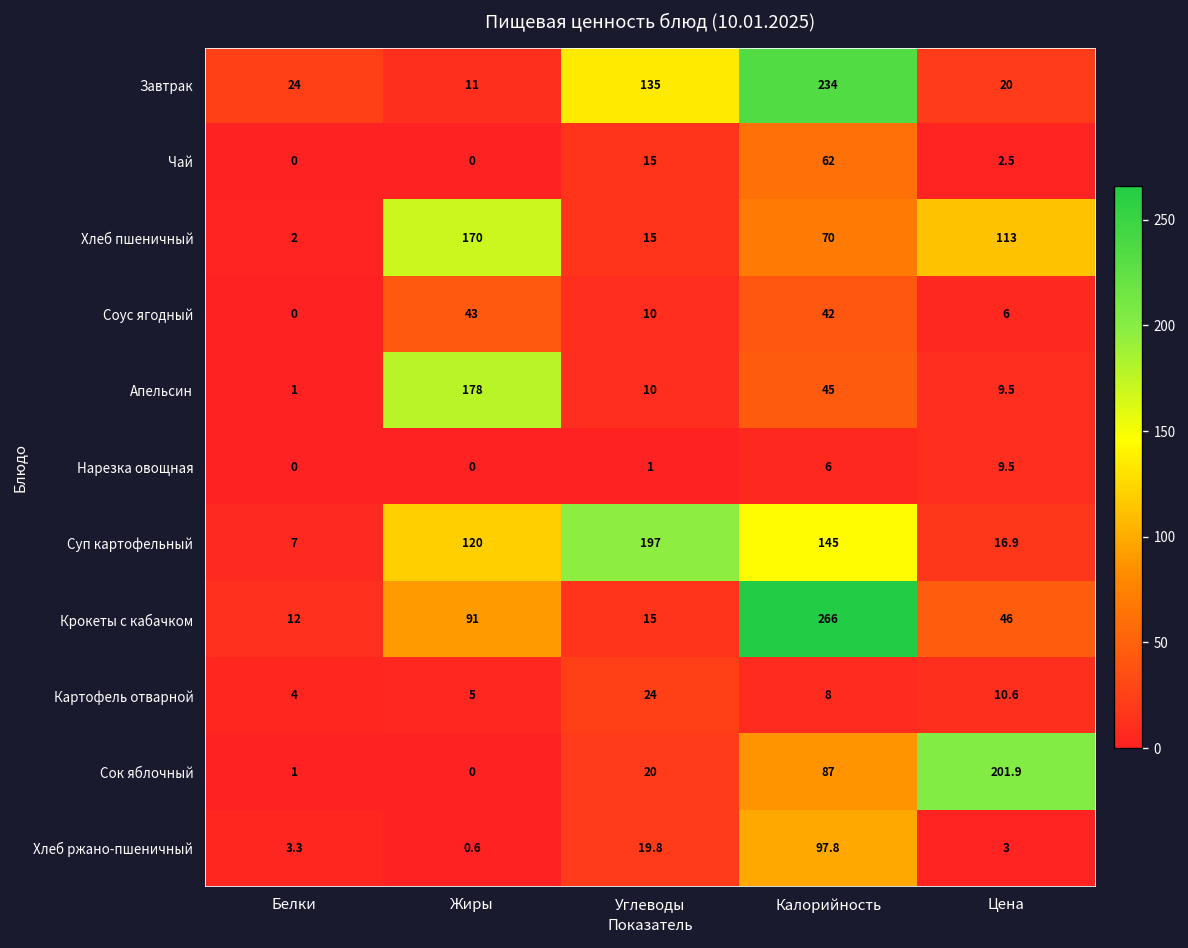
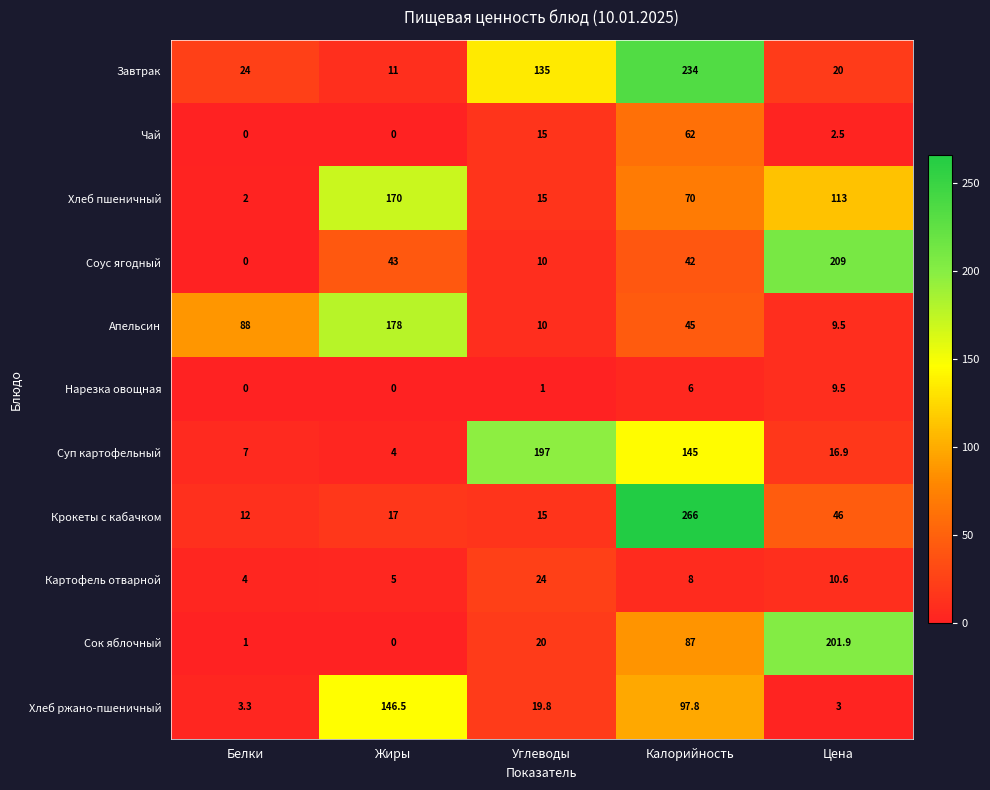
Соус ягодный, Цена: 6 -> 209
Апельсин, Белки: 1 -> 88
Суп картофельный, Жиры: 120 -> 4
Крокеты с кабачком, Жиры: 91 -> 17
Хлеб ржано-пшеничный, Жиры: 0.6 -> 146.5
